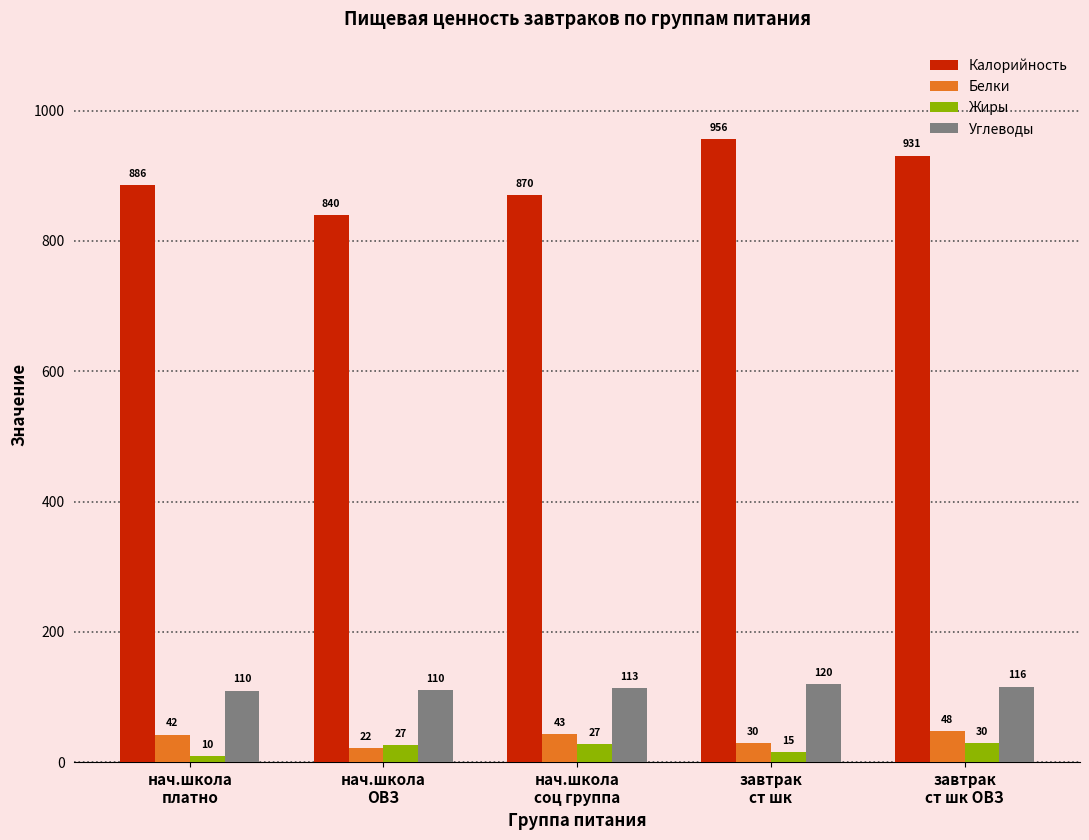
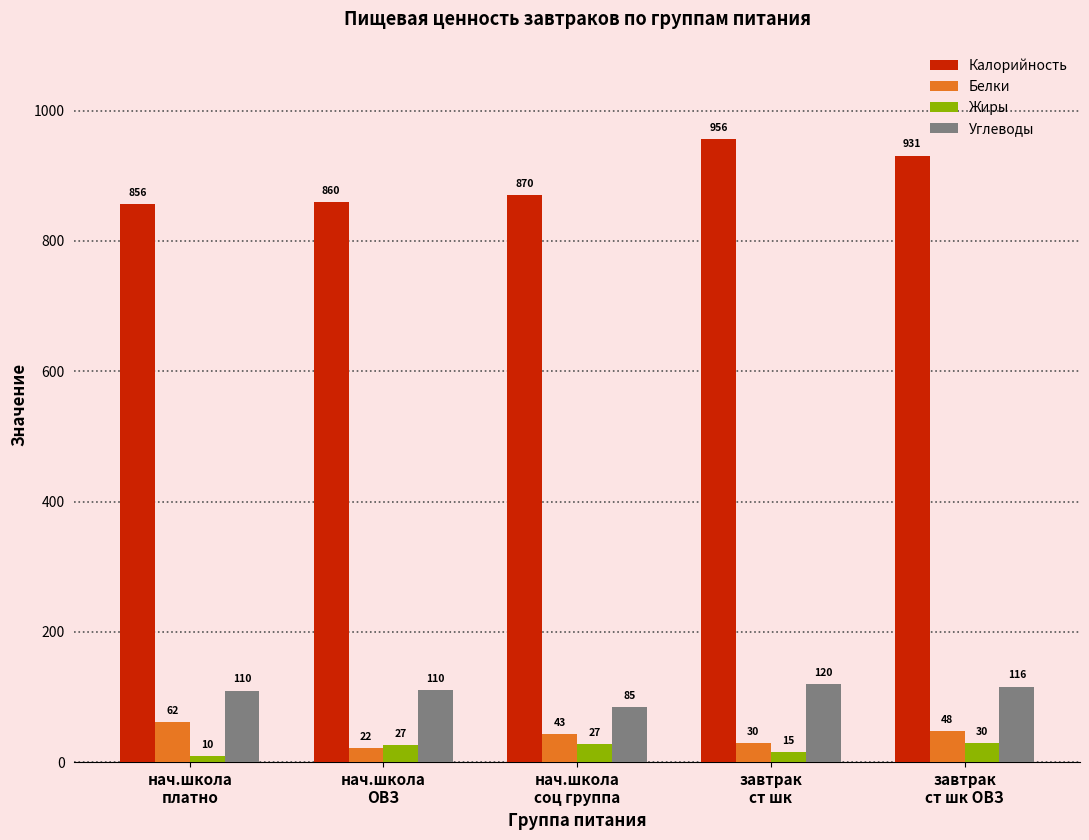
Калорийность, нач.школа платно: 886 -> 856
Белки, нач.школа платно: 42 -> 62
Калорийность, нач.школа ОВЗ: 840 -> 860
Углеводы, нач.школа соц группа: 113 -> 85
